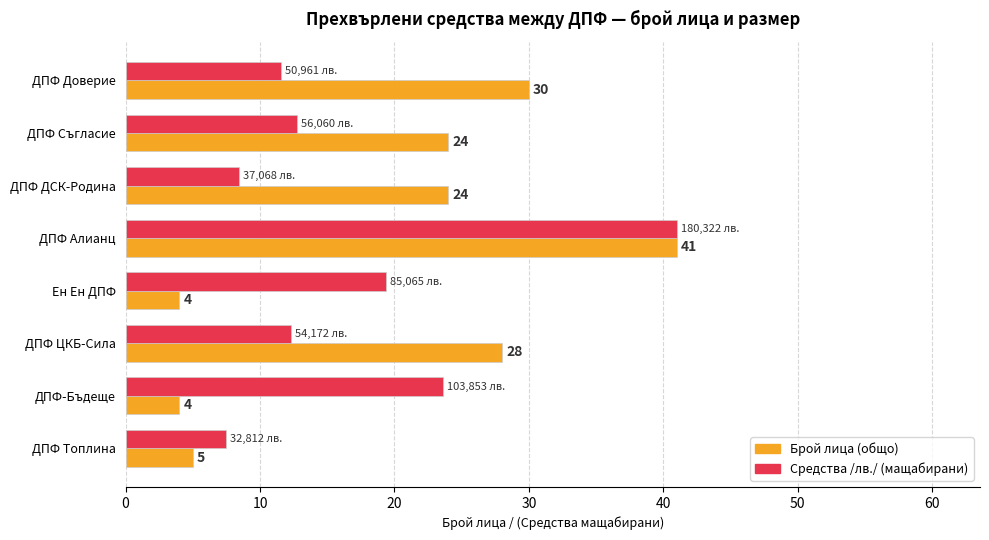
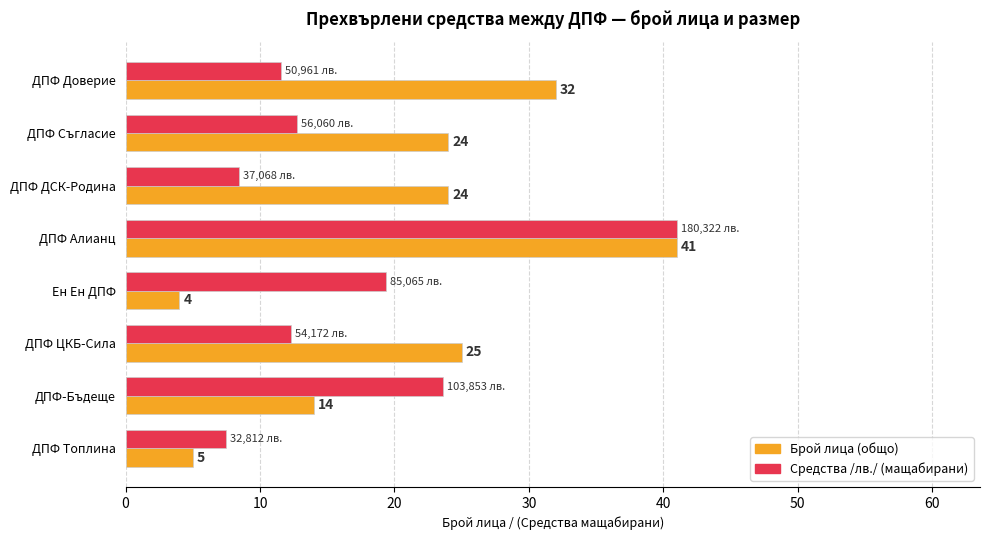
Брой лица (общо), ДПФ Доверие: 30 -> 32
Брой лица (общо), ДПФ ЦКБ-Сила: 28 -> 25
Брой лица (общо), ДПФ-Бъдеще: 4 -> 14
